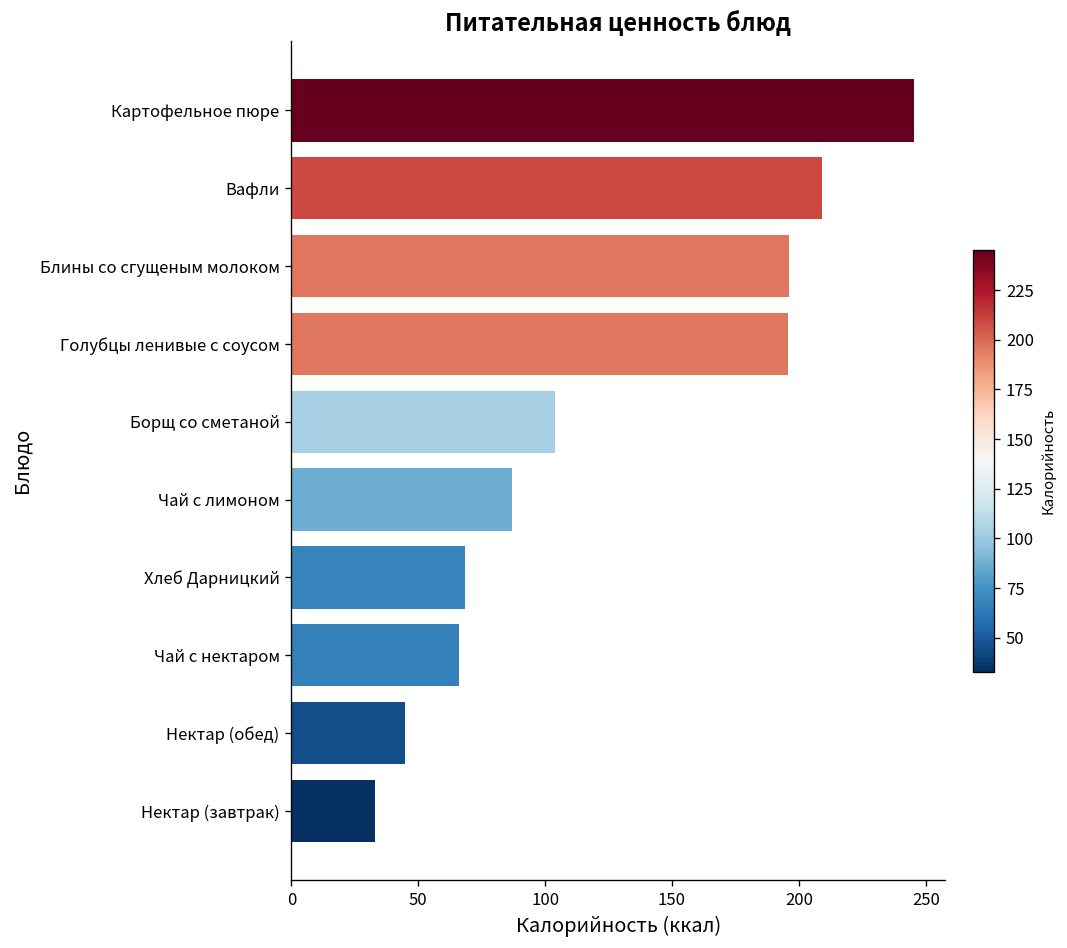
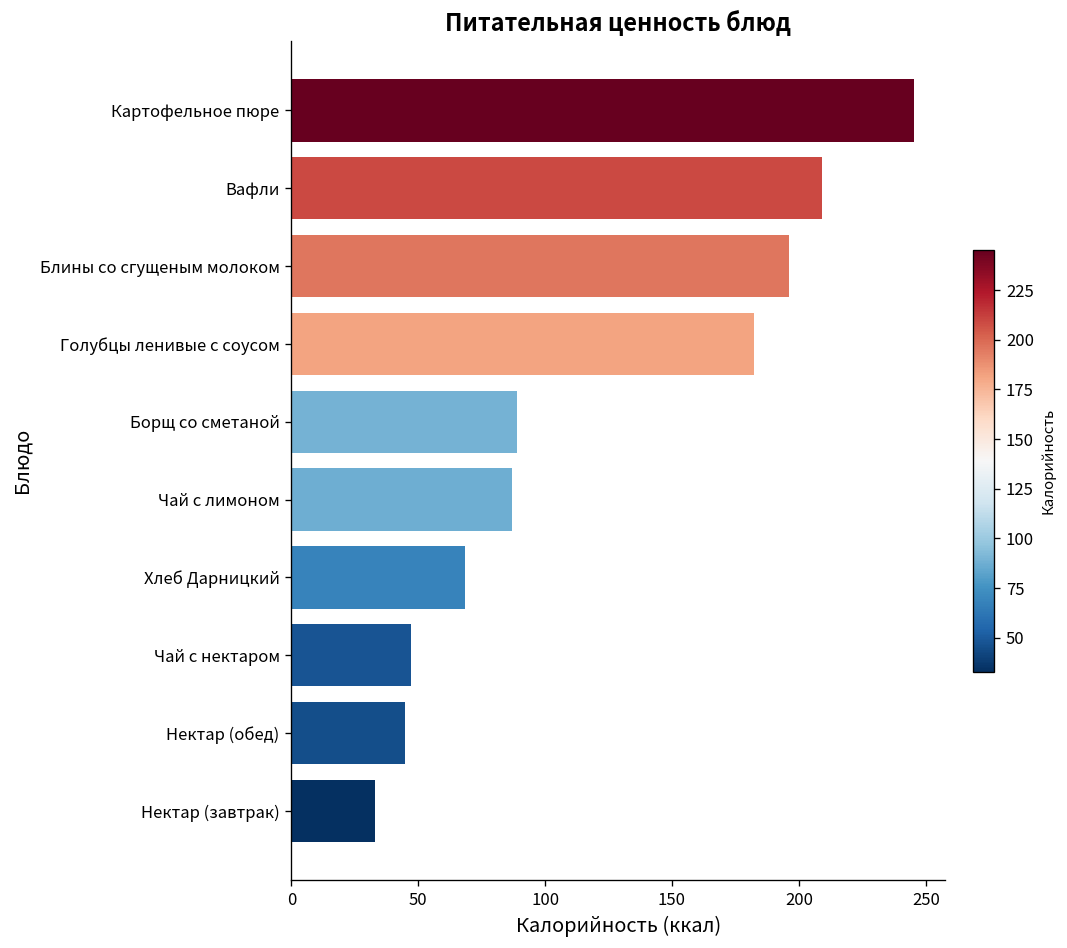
Голубцы ленивые с соусом: 196 -> 182
Борщ со сметаной: 104 -> 89
Чай с нектаром: 66 -> 47
